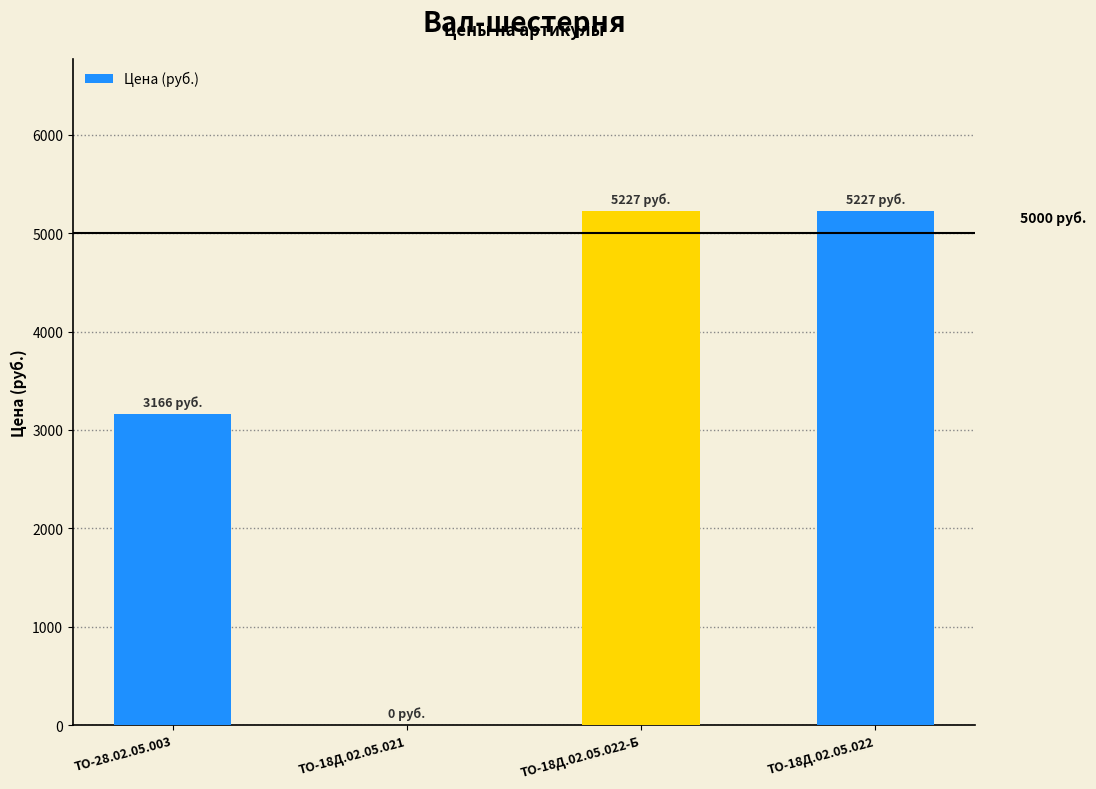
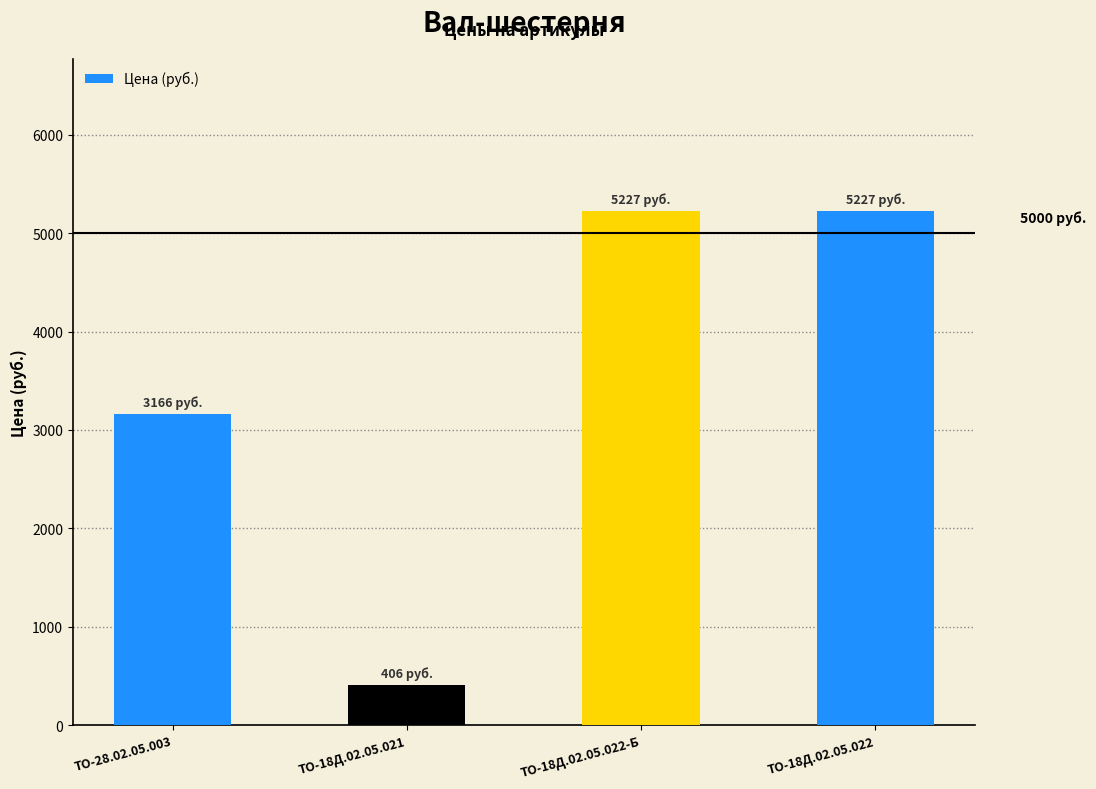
ТО-18Д.02.05.021: 0 -> 406
